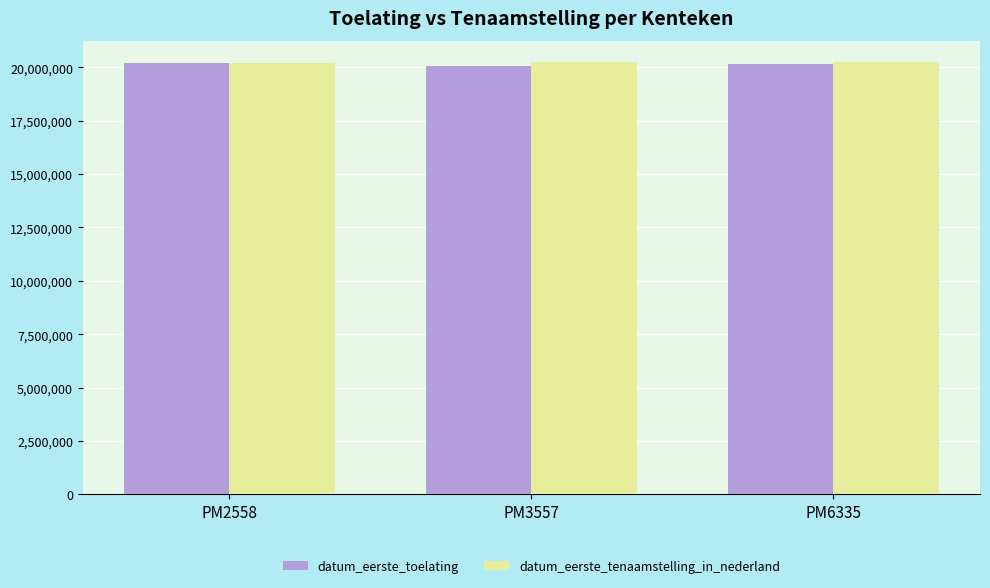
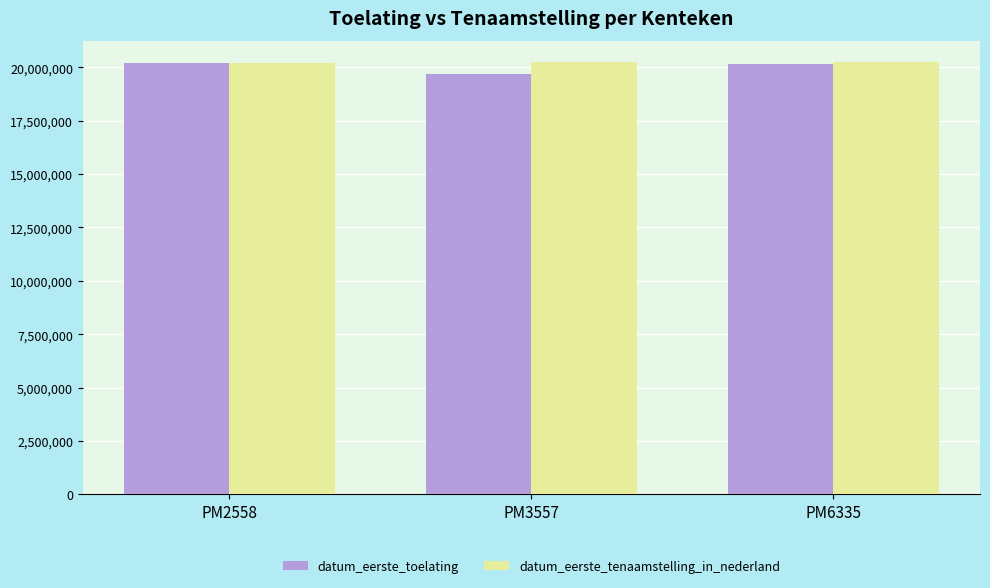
datum_eerste_toelating, PM3557: 20,100,000 -> 19,700,000
